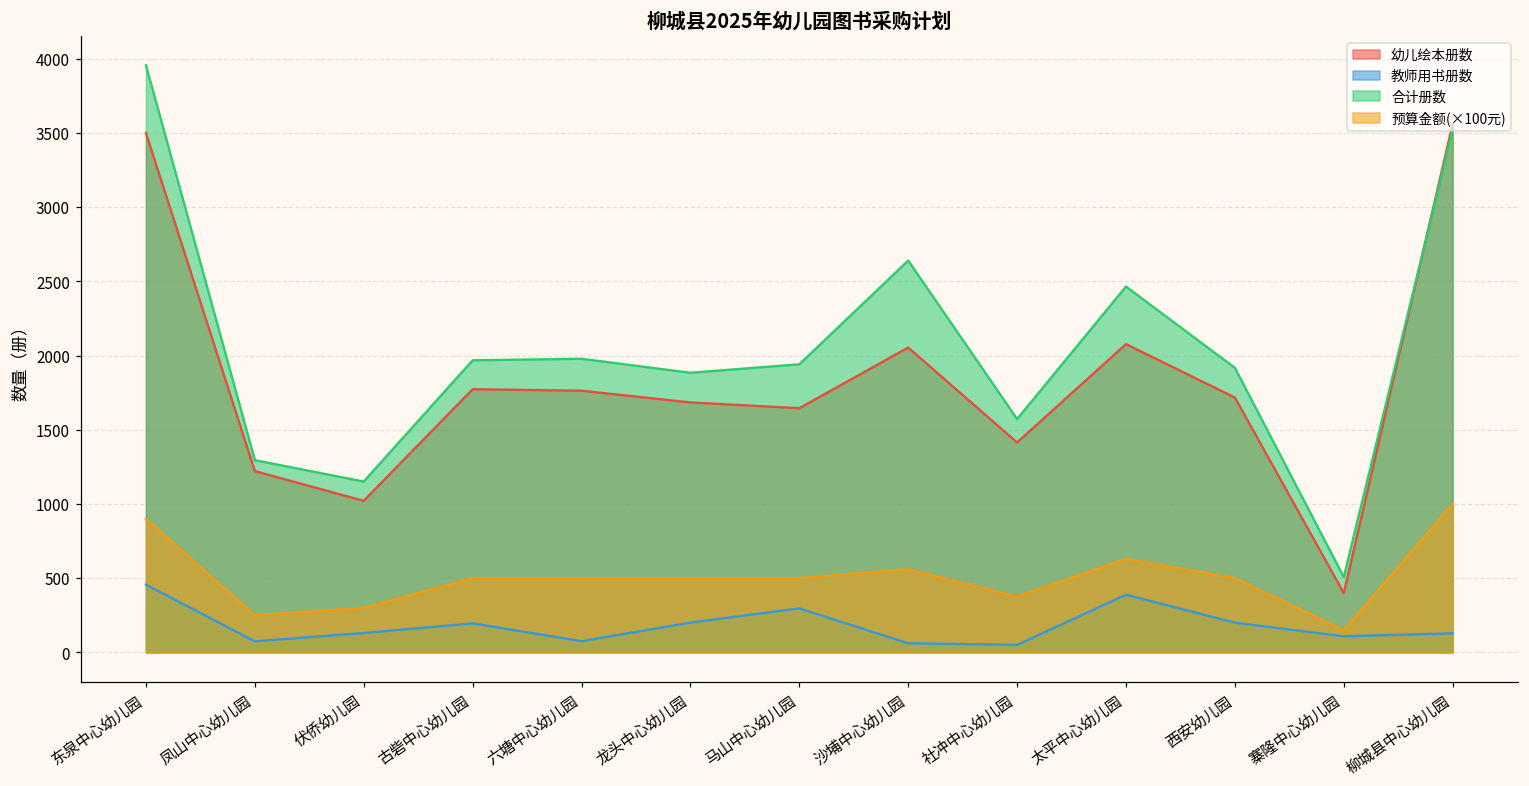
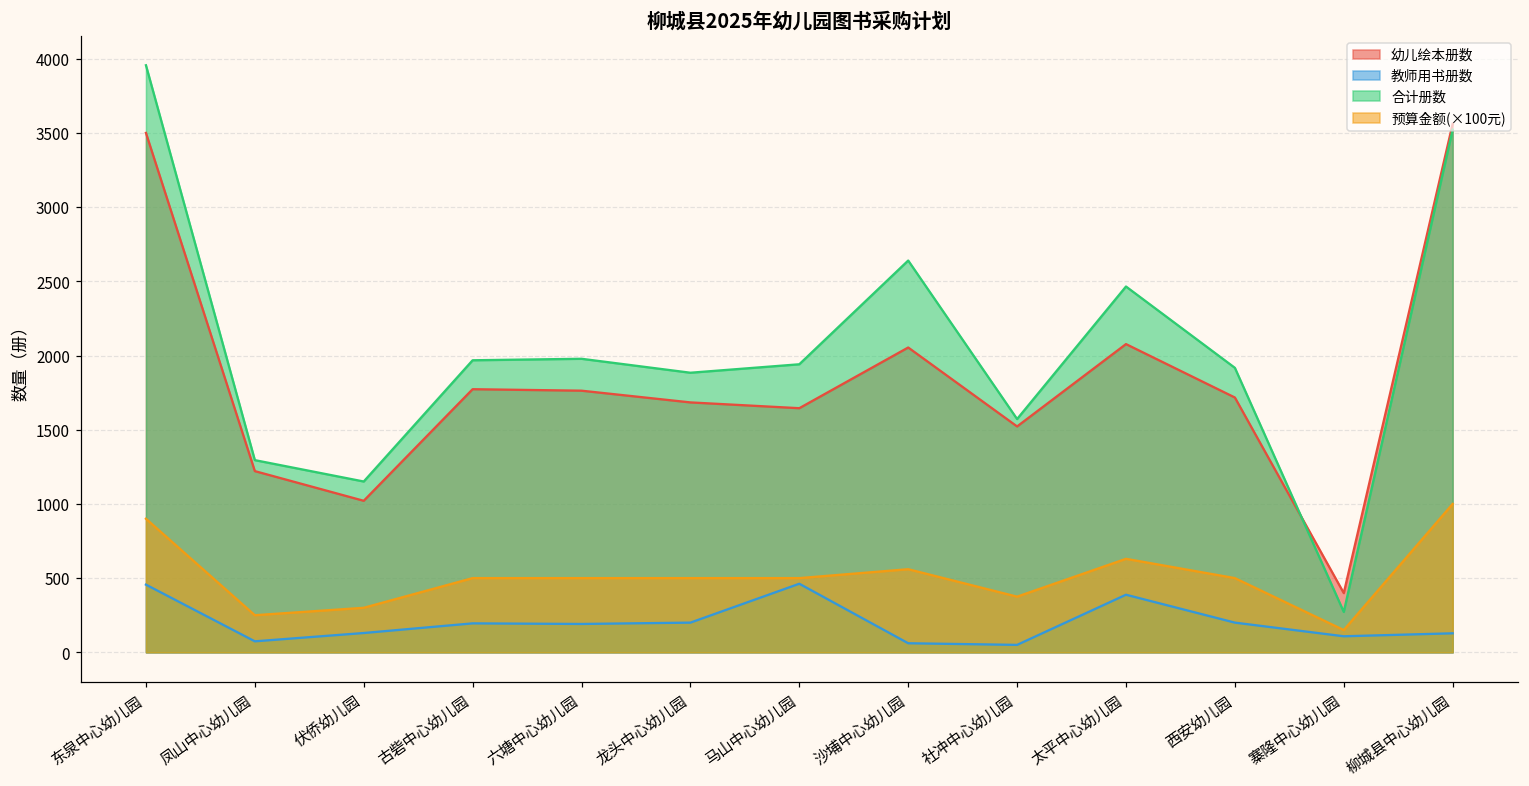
教师用书册数, 六塘中心幼儿园: 80 -> 190
教师用书册数, 马山中心幼儿园: 300 -> 460
幼儿绘本册数, 社冲中心幼儿园: 1410 -> 1520
合计册数, 寨隆中心幼儿园: 510 -> 270
